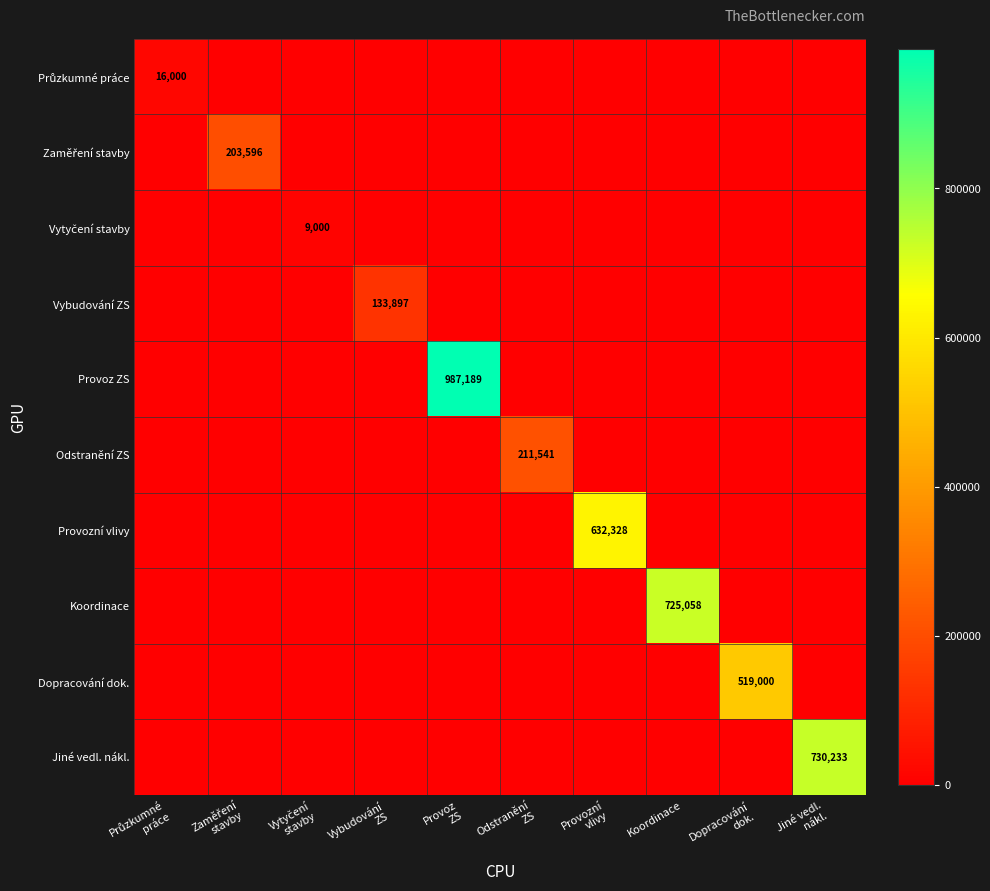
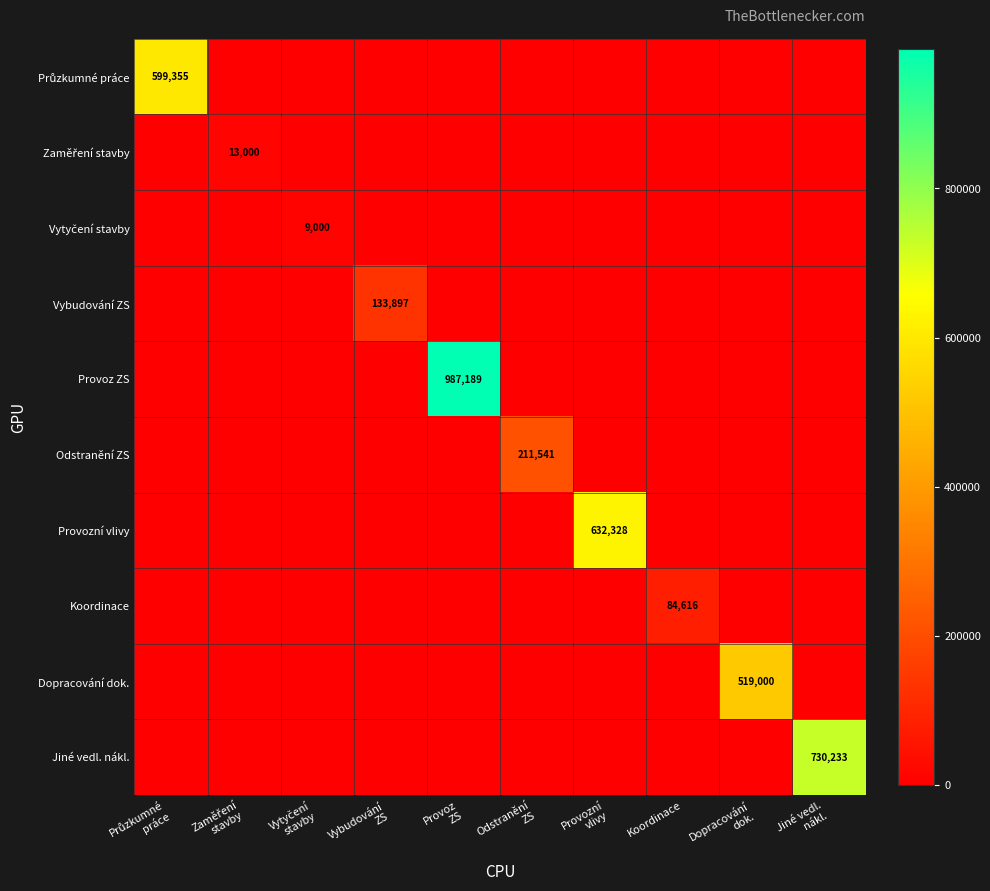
Průzkumné práce, Průzkumné práce: 16,000 -> 599,355
Zaměření stavby, Zaměření stavby: 203,596 -> 13,000
Koordinace, Koordinace: 725,058 -> 84,616
